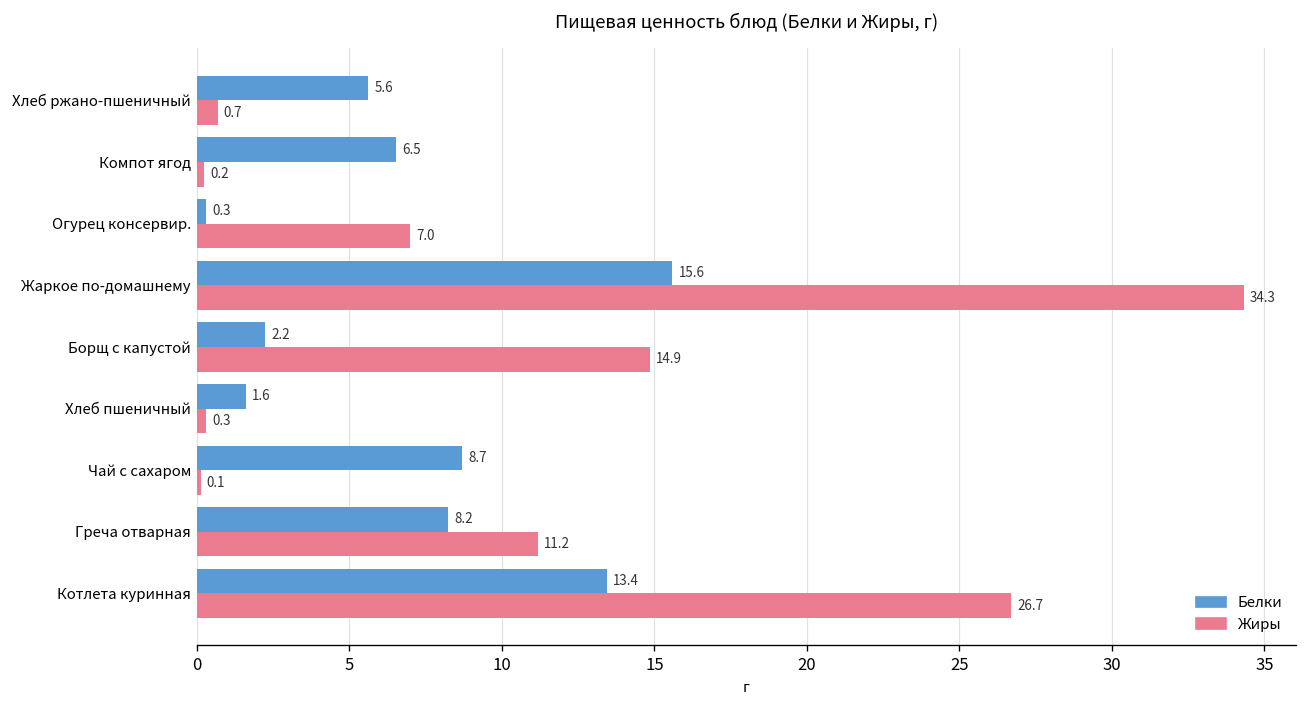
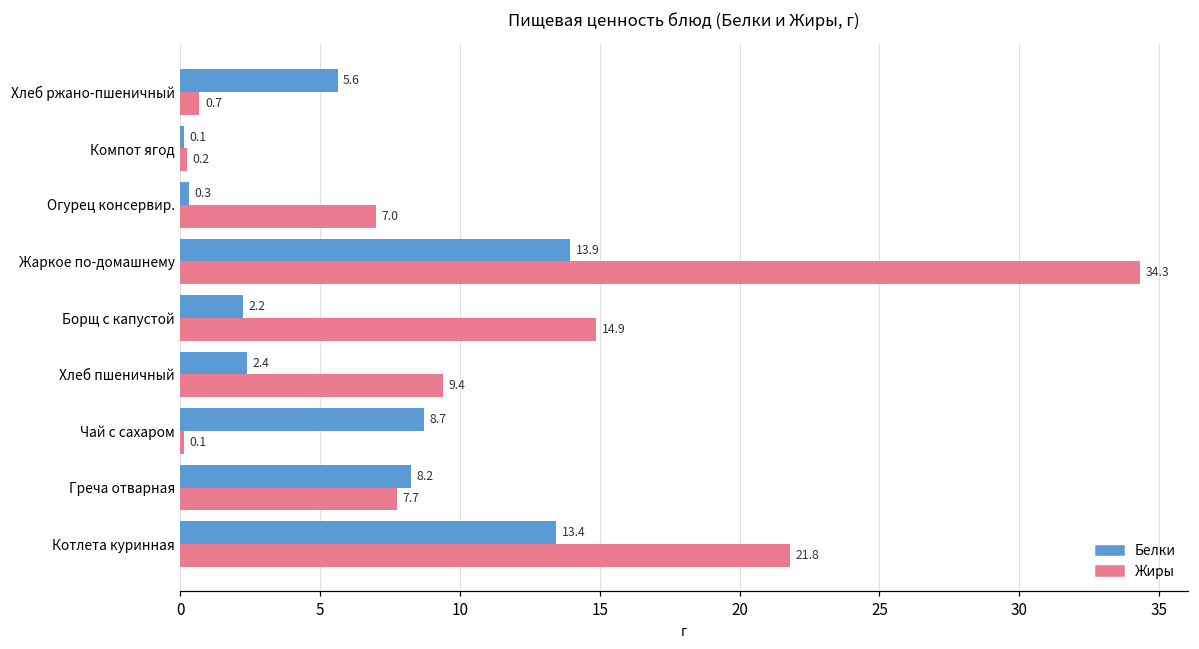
Белки, Компот ягод: 6.5 -> 0.1
Белки, Жаркое по-домашнему: 15.6 -> 13.9
Белки, Хлеб пшеничный: 1.6 -> 2.4
Жиры, Хлеб пшеничный: 0.3 -> 9.4
Жиры, Греча отварная: 11.2 -> 7.7
Жиры, Котлета куринная: 26.7 -> 21.8
